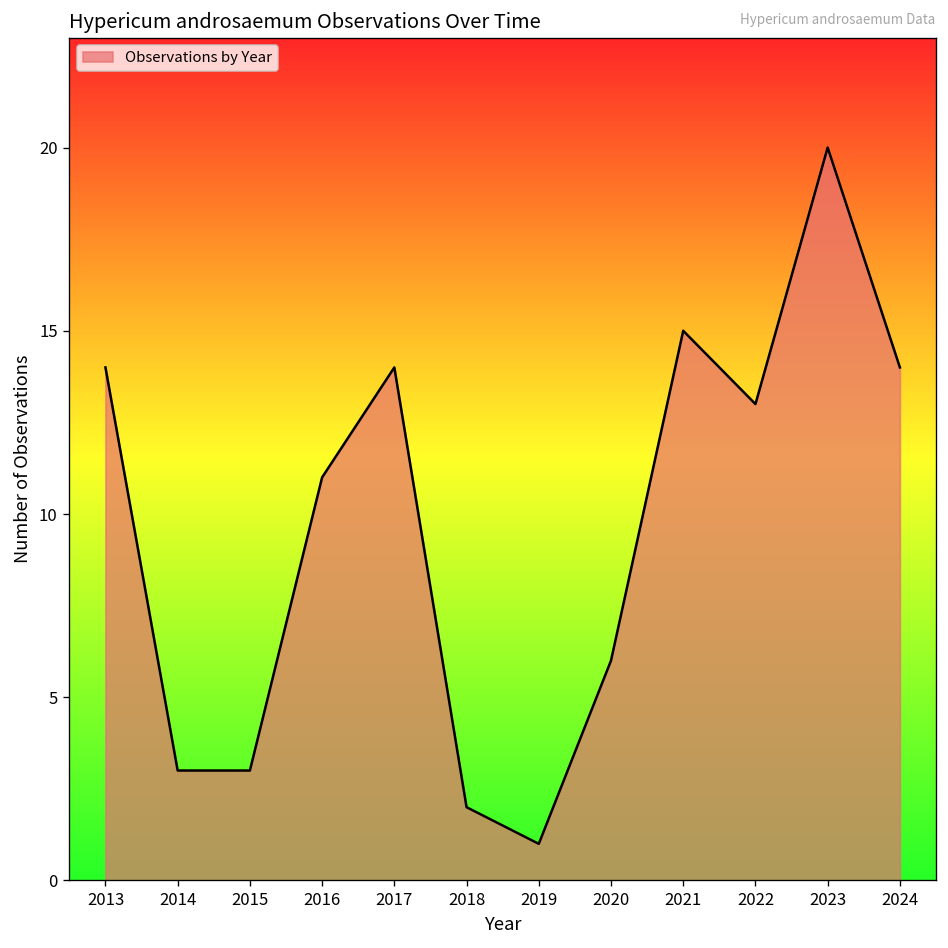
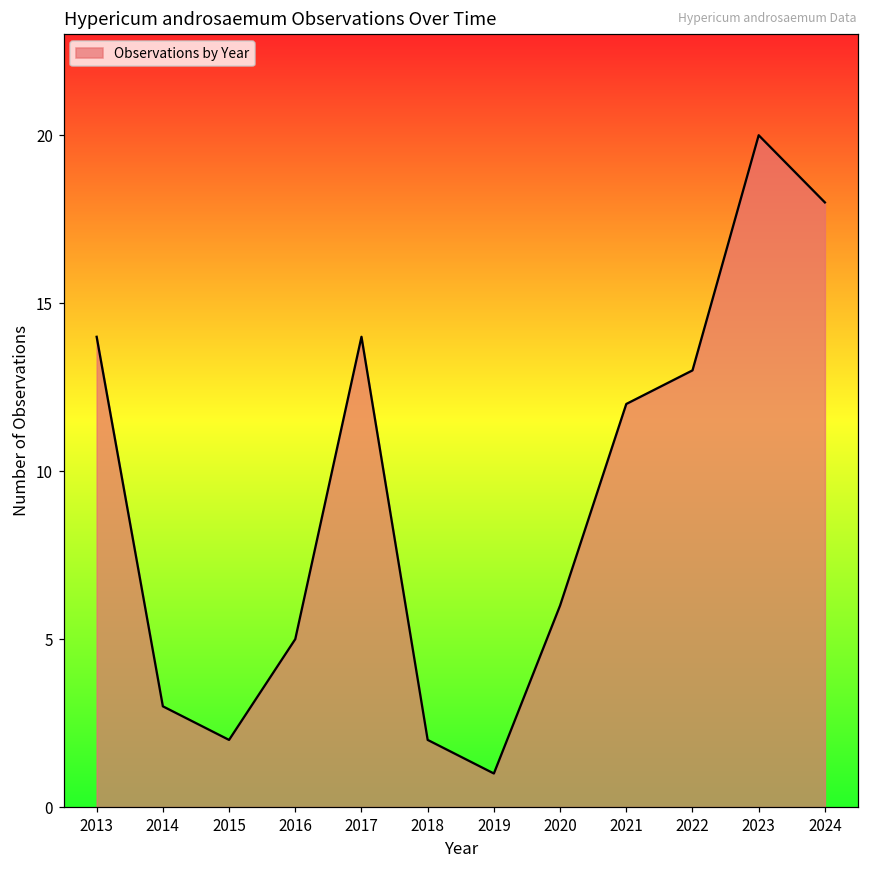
2015: 3 -> 2
2016: 11 -> 5
2021: 15 -> 12
2024: 14 -> 18
